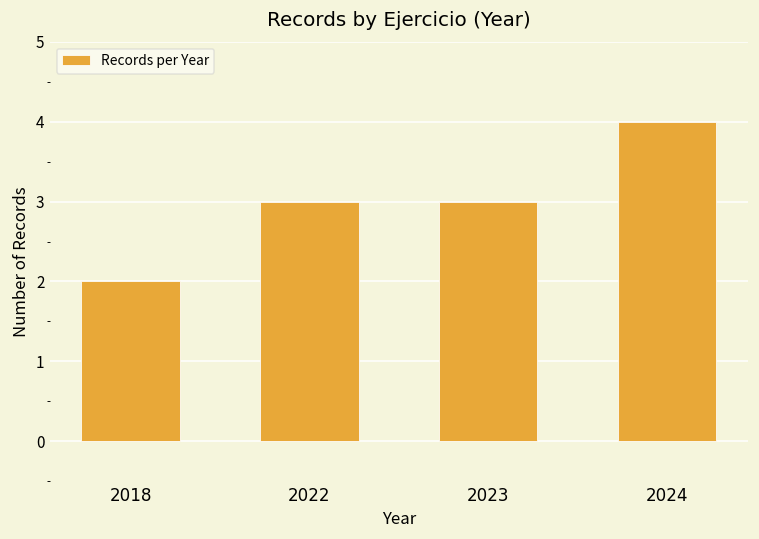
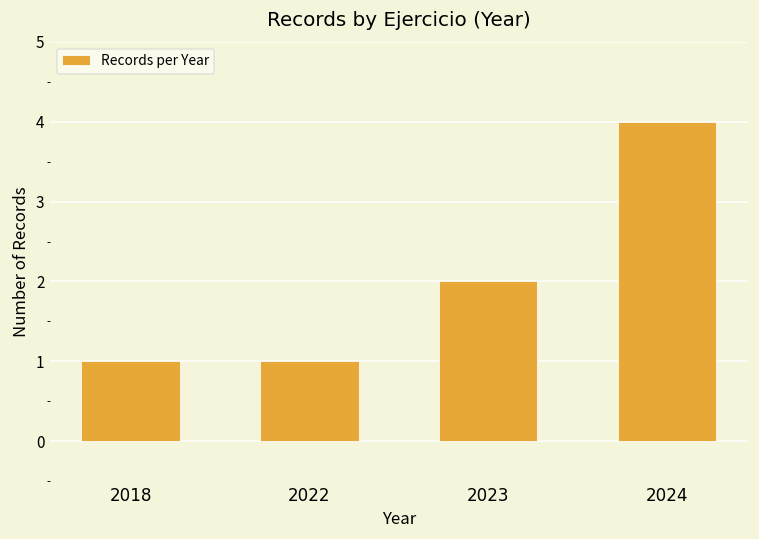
2018: 2 -> 1
2022: 3 -> 1
2023: 3 -> 2
